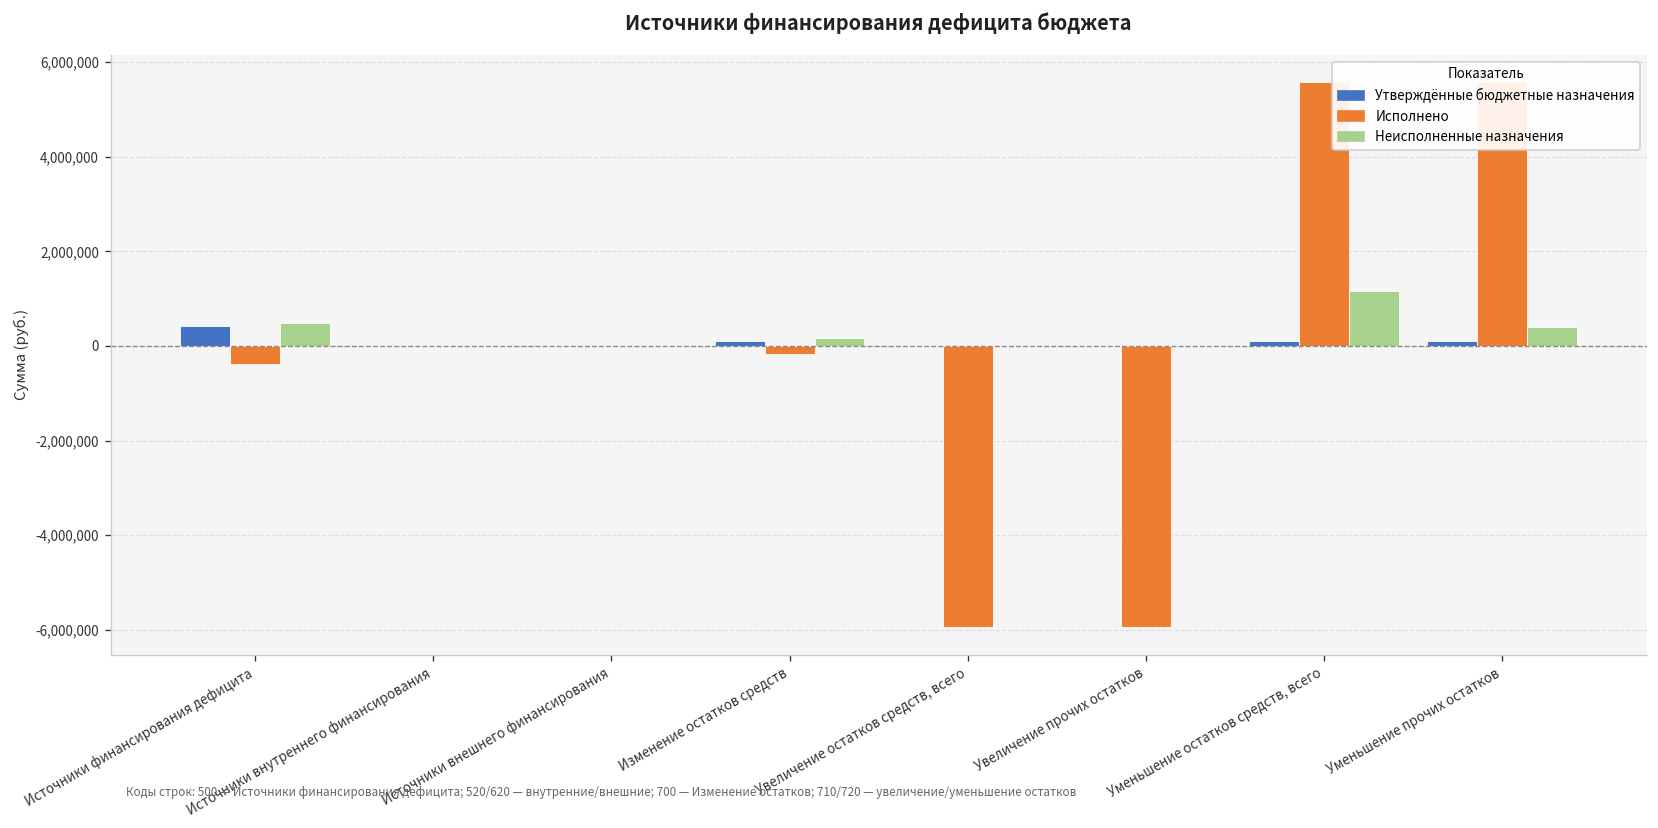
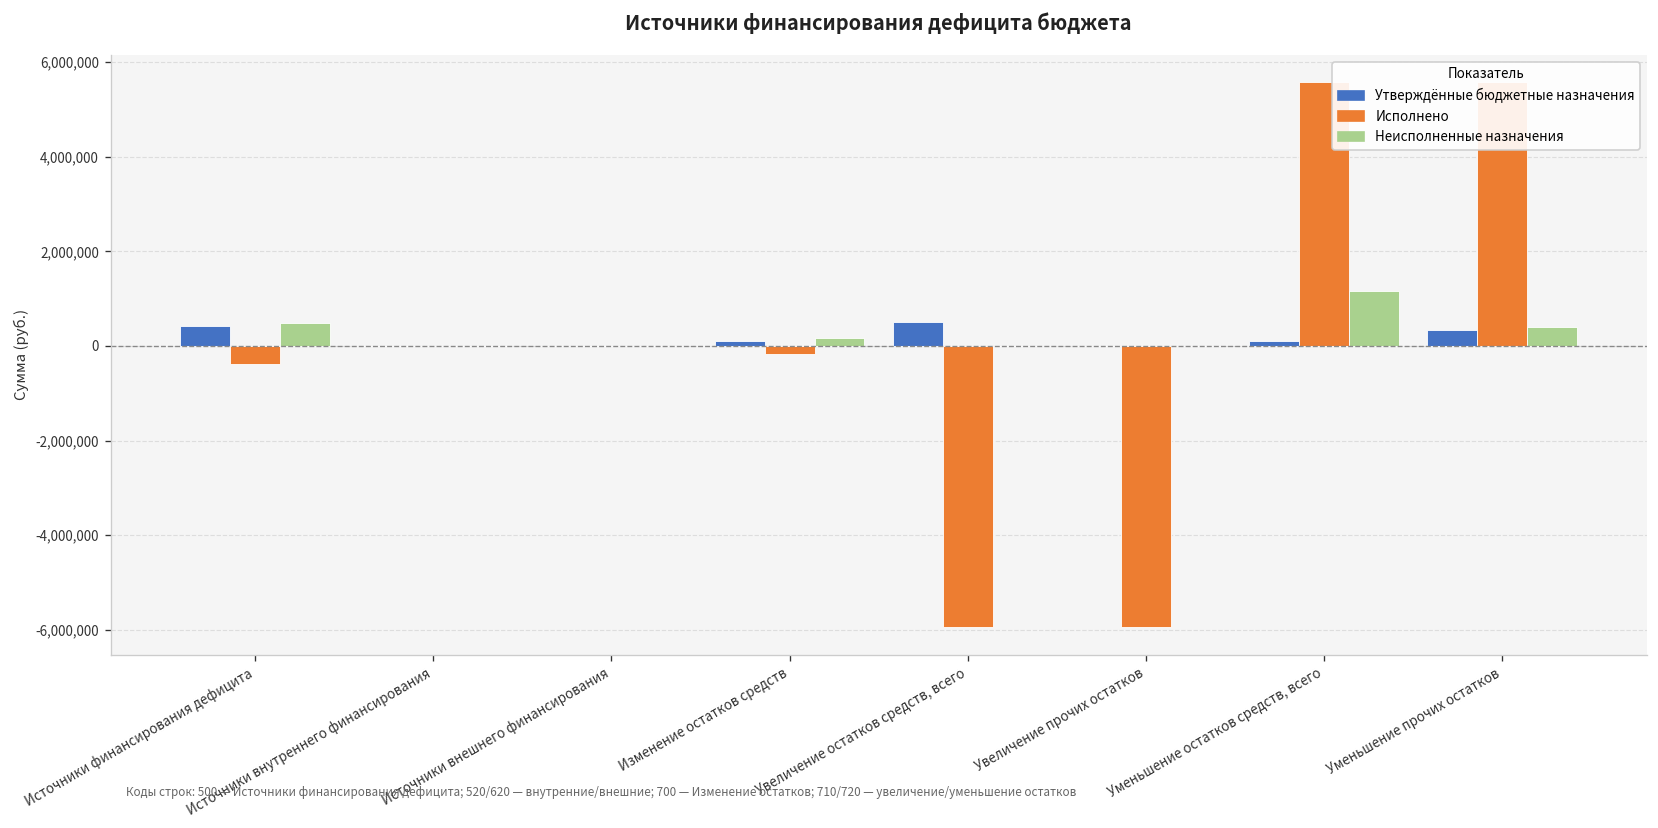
Утверждённые бюджетные назначения, Увеличение остатков средств, всего: 0 -> 500,000
Утверждённые бюджетные назначения, Уменьшение прочих остатков: 100,000 -> 300,000
